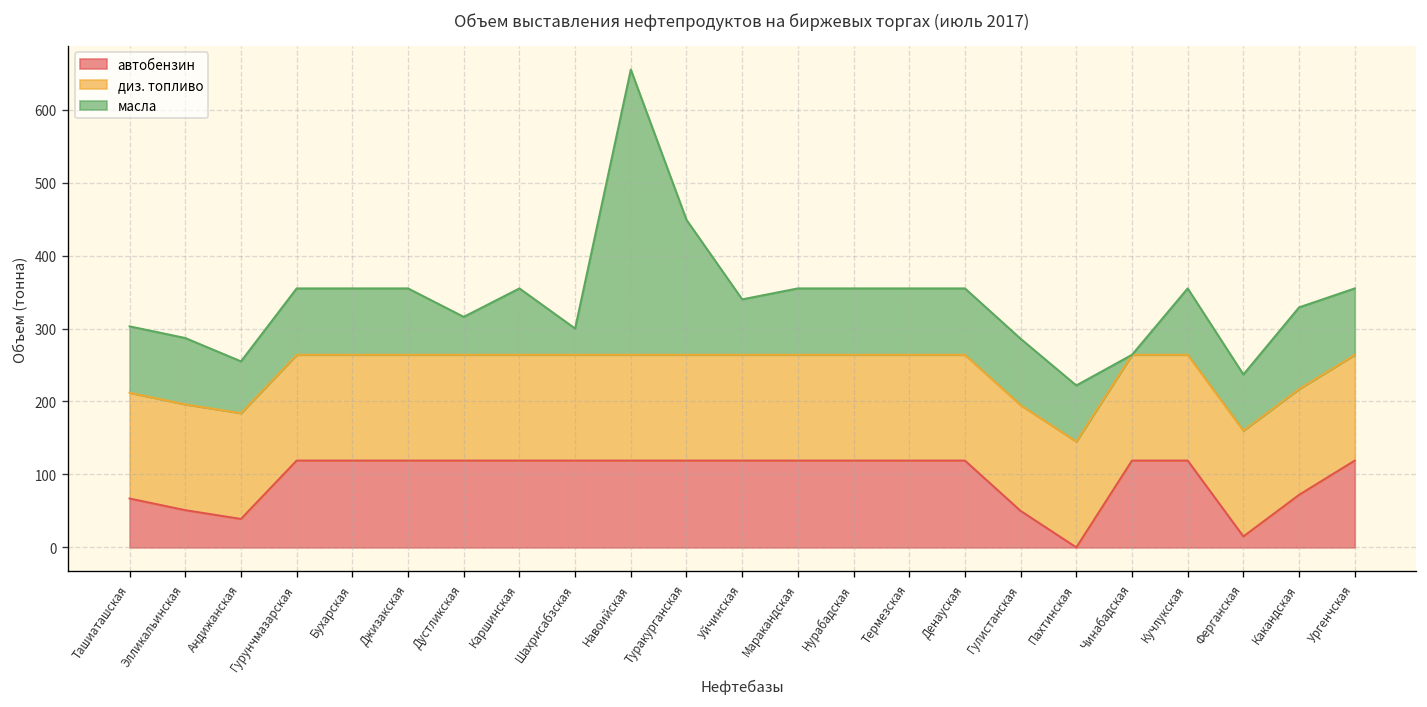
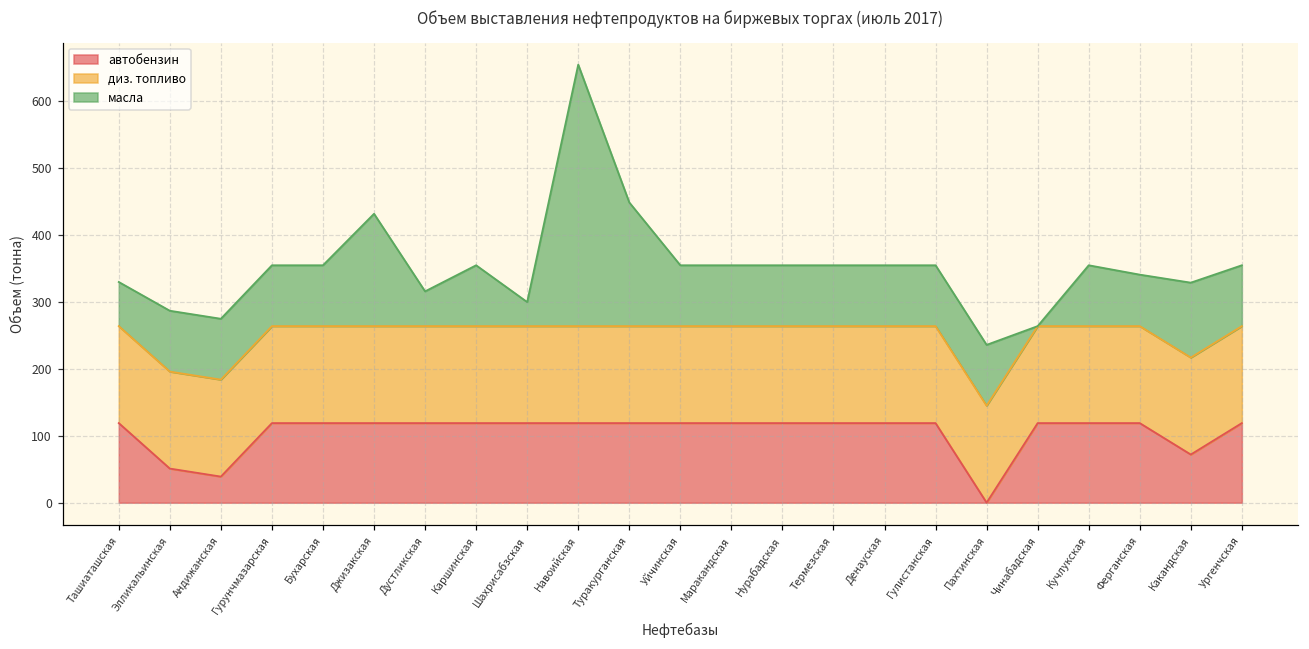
автобензин, Ташиаташская: 70 -> 120
масла, Ташиаташская: 90 -> 70
масла, Андижанская: 70 -> 90
масла, Джизакская: 90 -> 170
масла, Уйчинская: 80 -> 90
автобензин, Гулистанская: 50 -> 120
масла, Пахтинская: 80 -> 90
автобензин, Ферганская: 20 -> 120
